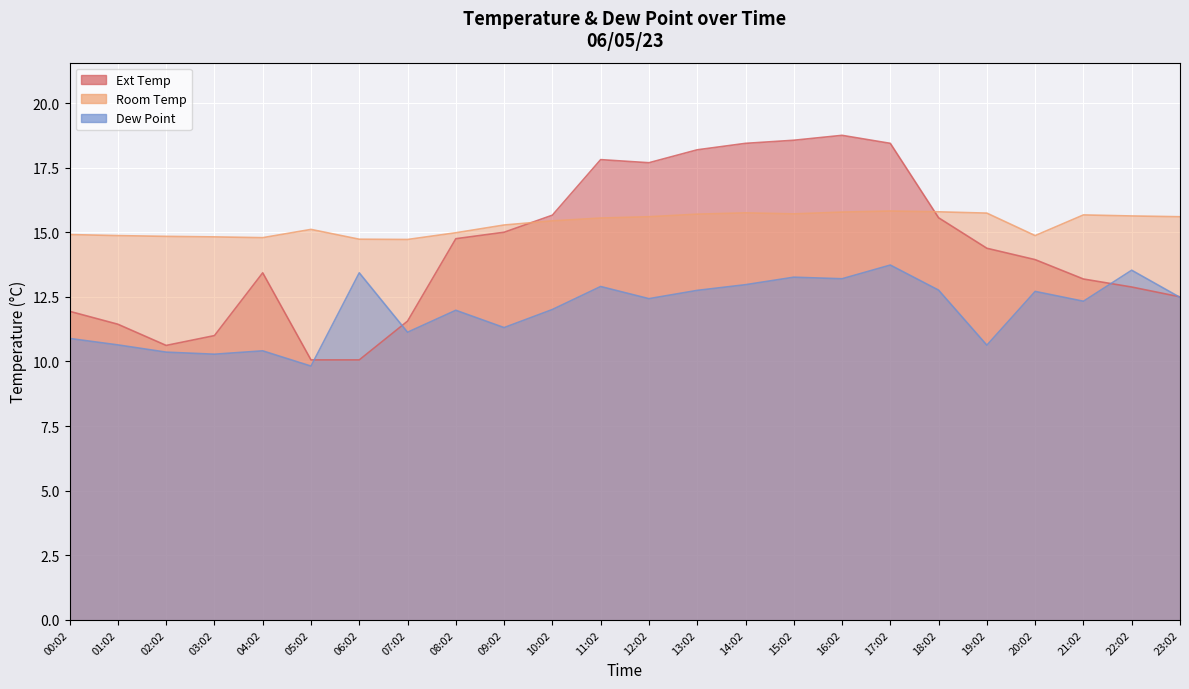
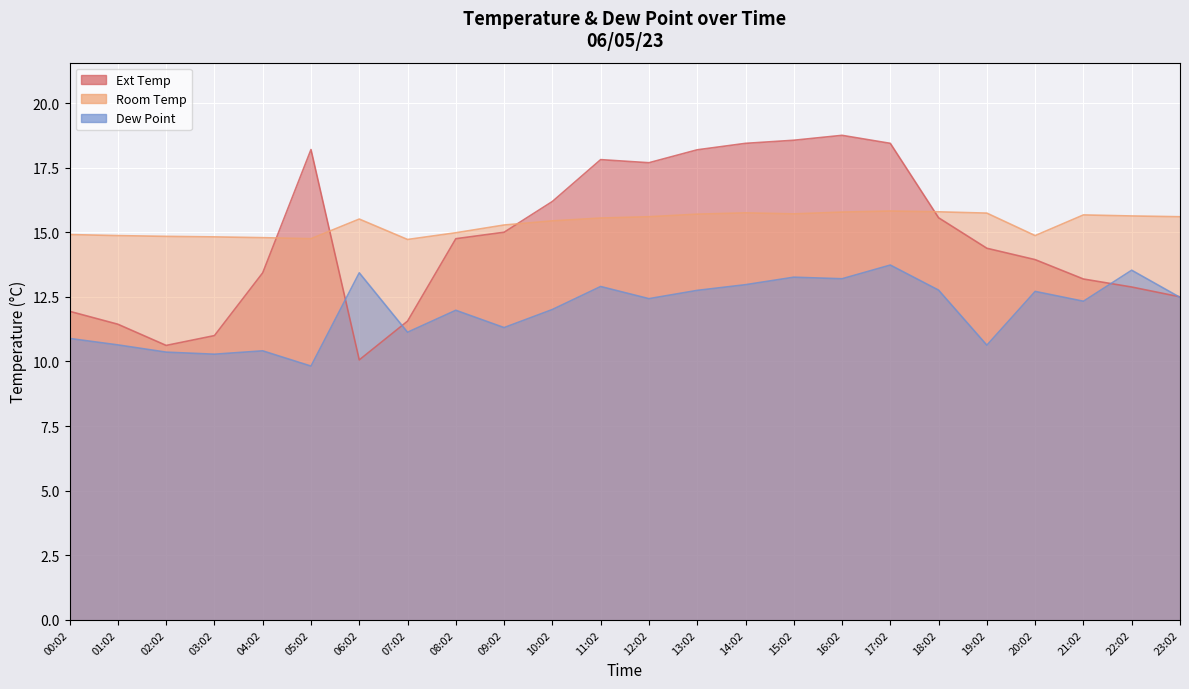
Ext Temp, 05:02: 10.1 -> 18.2
Room Temp, 05:02: 15.1 -> 14.8
Room Temp, 06:02: 14.7 -> 15.5
Ext Temp, 10:02: 15.7 -> 16.2
